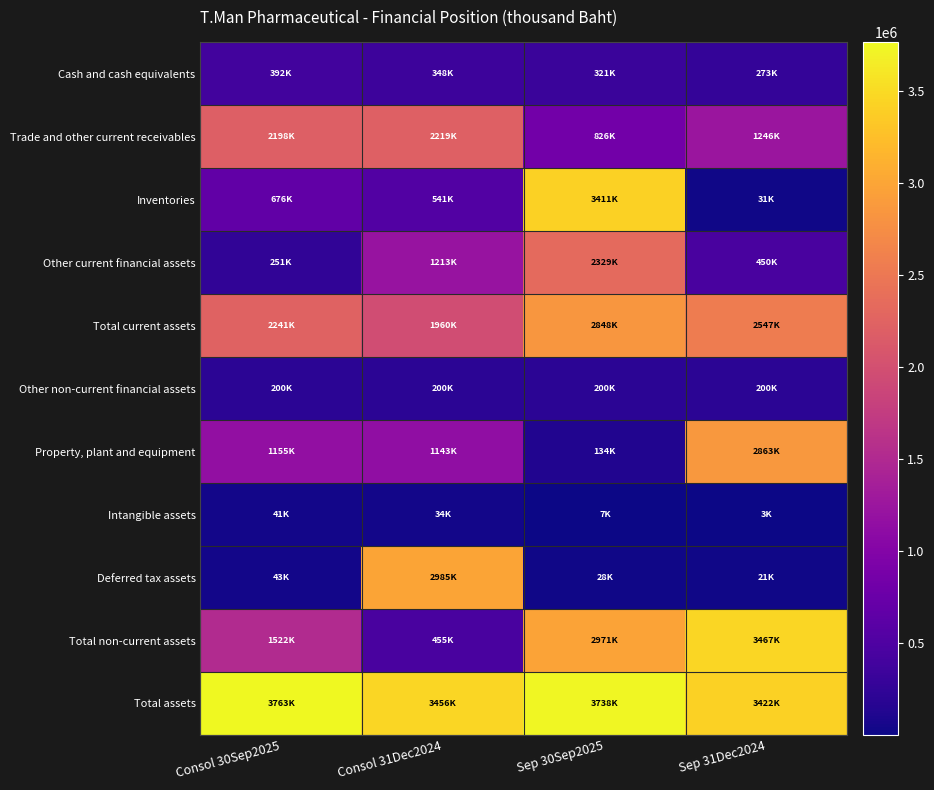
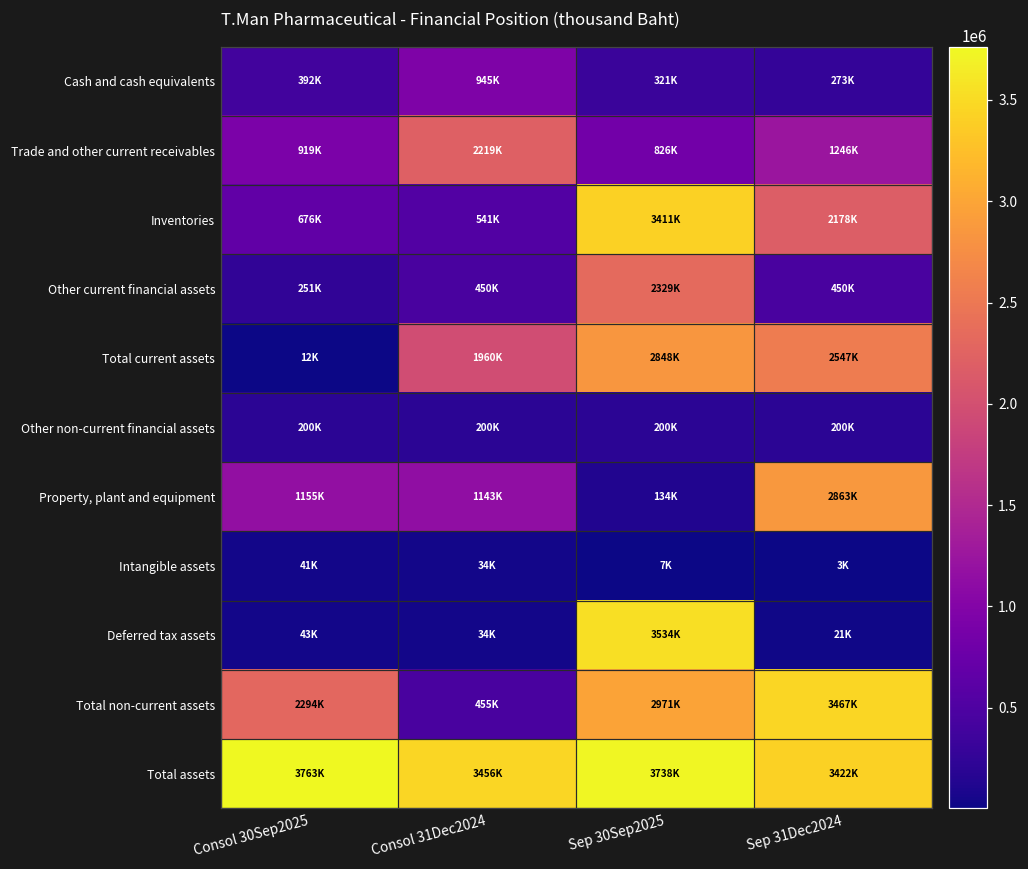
Cash and cash equivalents, Consol 31Dec2024: 348K -> 945K
Trade and other current receivables, Consol 30Sep2025: 2198K -> 919K
Inventories, Sep 31Dec2024: 31K -> 2178K
Other current financial assets, Consol 31Dec2024: 1213K -> 450K
Total current assets, Consol 30Sep2025: 2241K -> 12K
Deferred tax assets, Consol 31Dec2024: 2985K -> 34K
Deferred tax assets, Sep 30Sep2025: 28K -> 3534K
Total non-current assets, Consol 30Sep2025: 1522K -> 2294K
